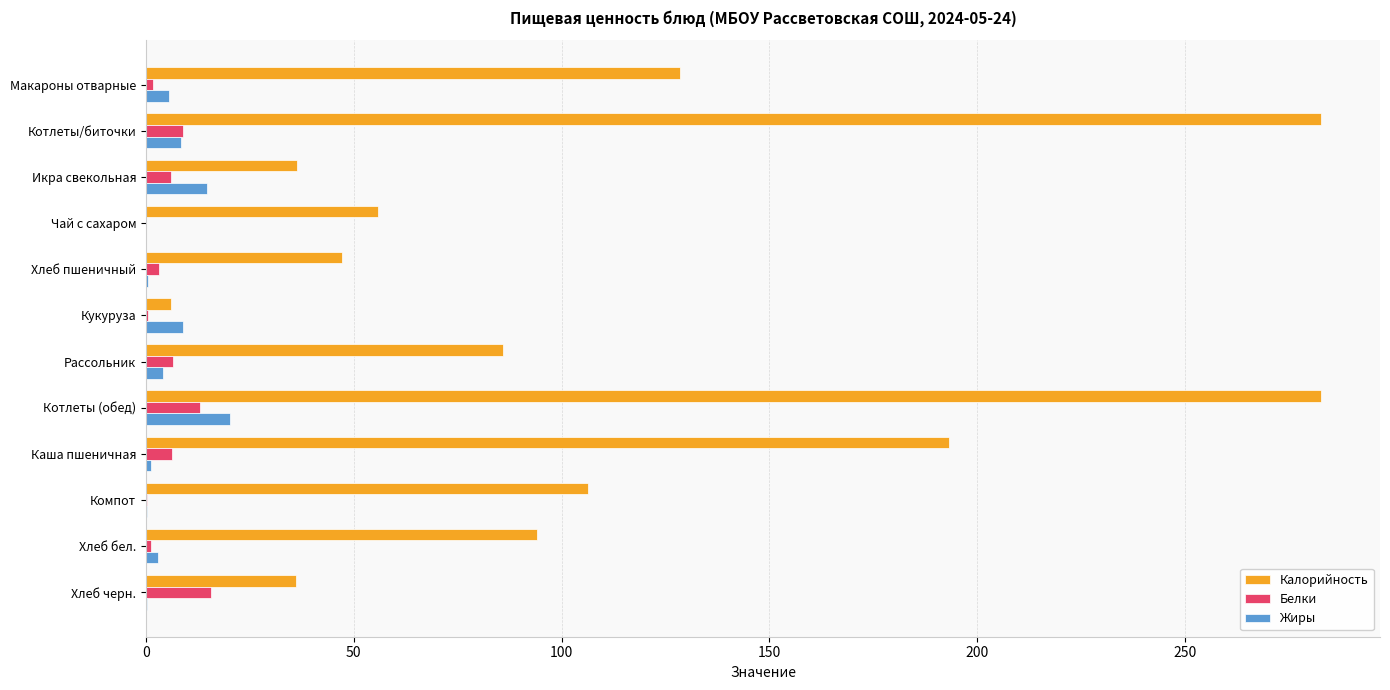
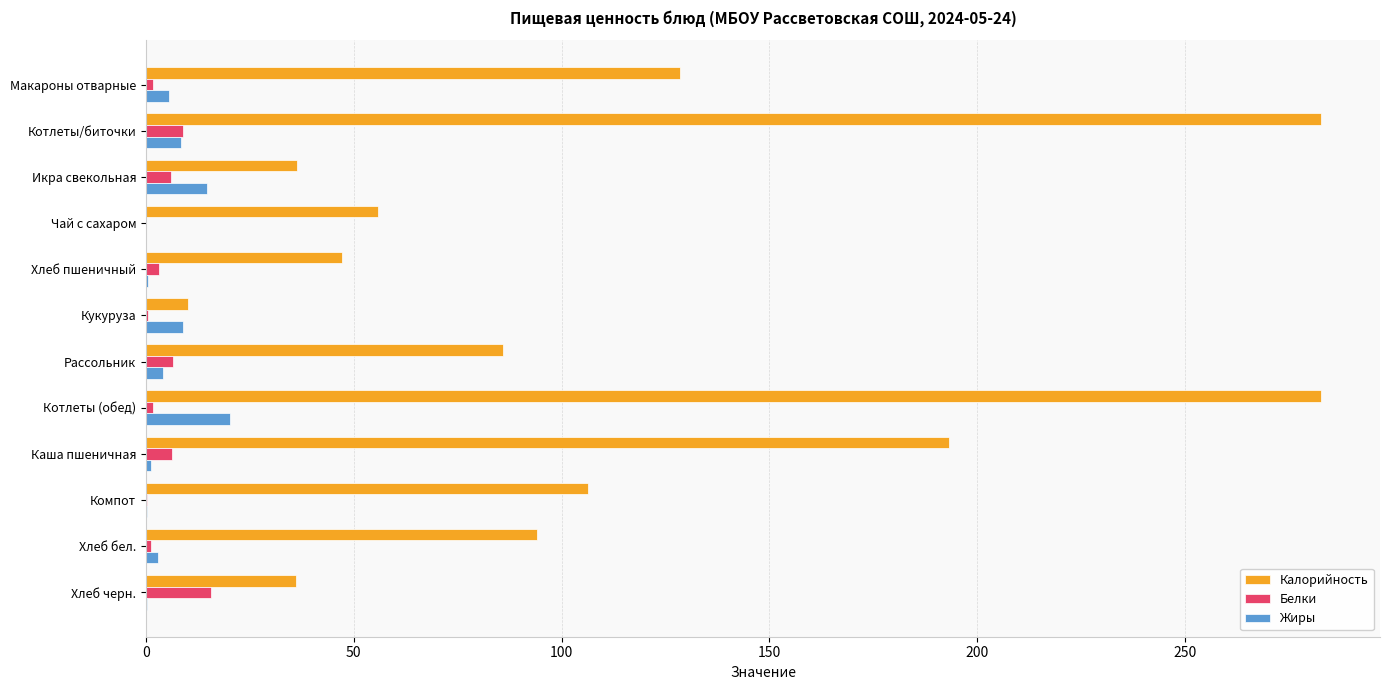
Калорийность, Кукуруза: 6 -> 10
Белки, Котлеты (обед): 13 -> 2
